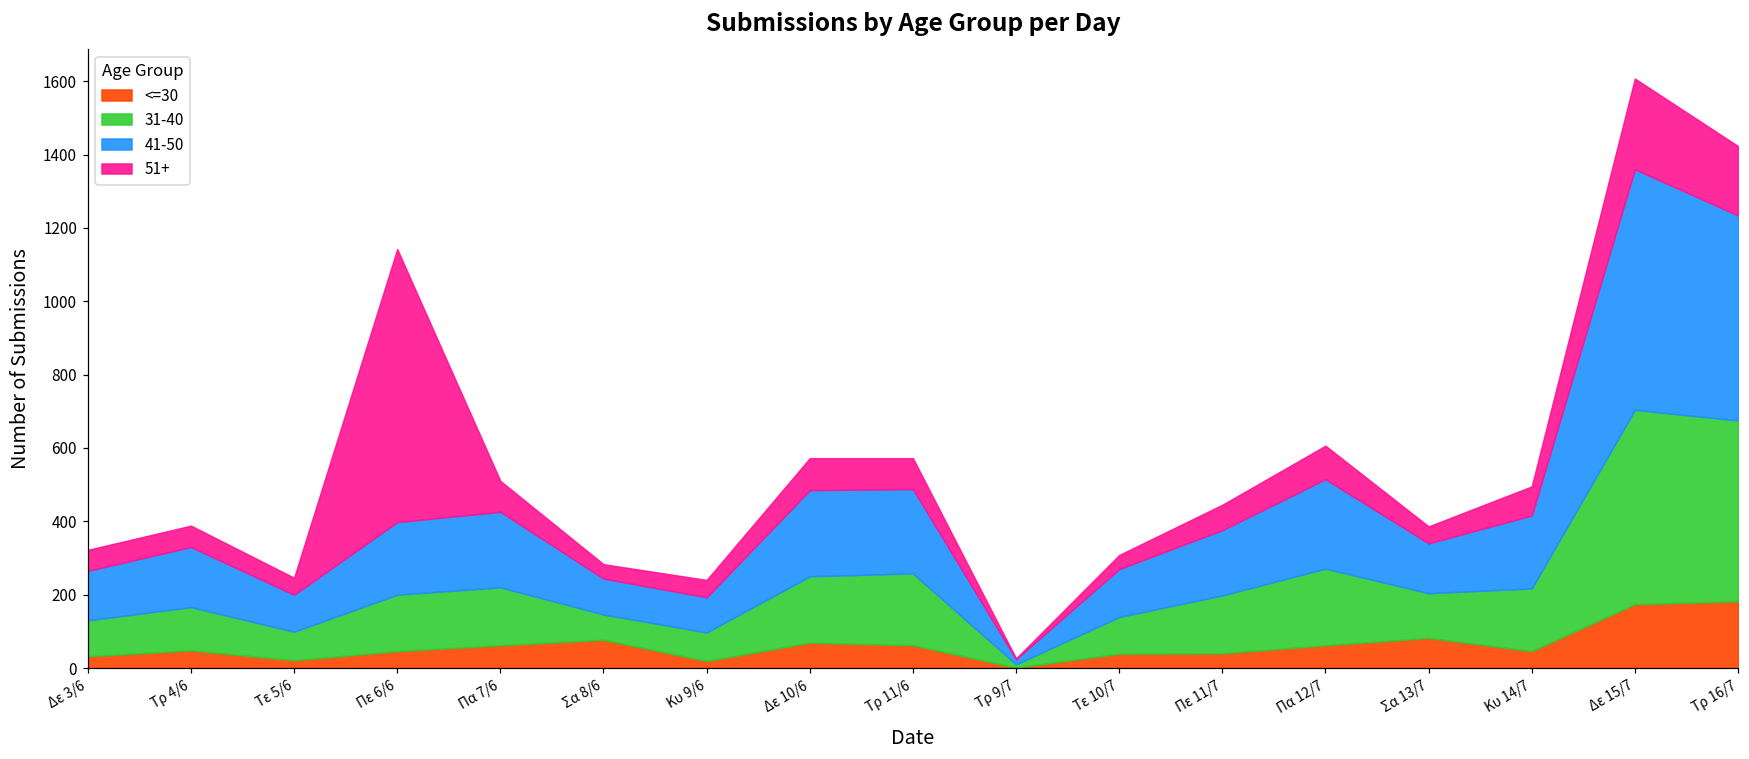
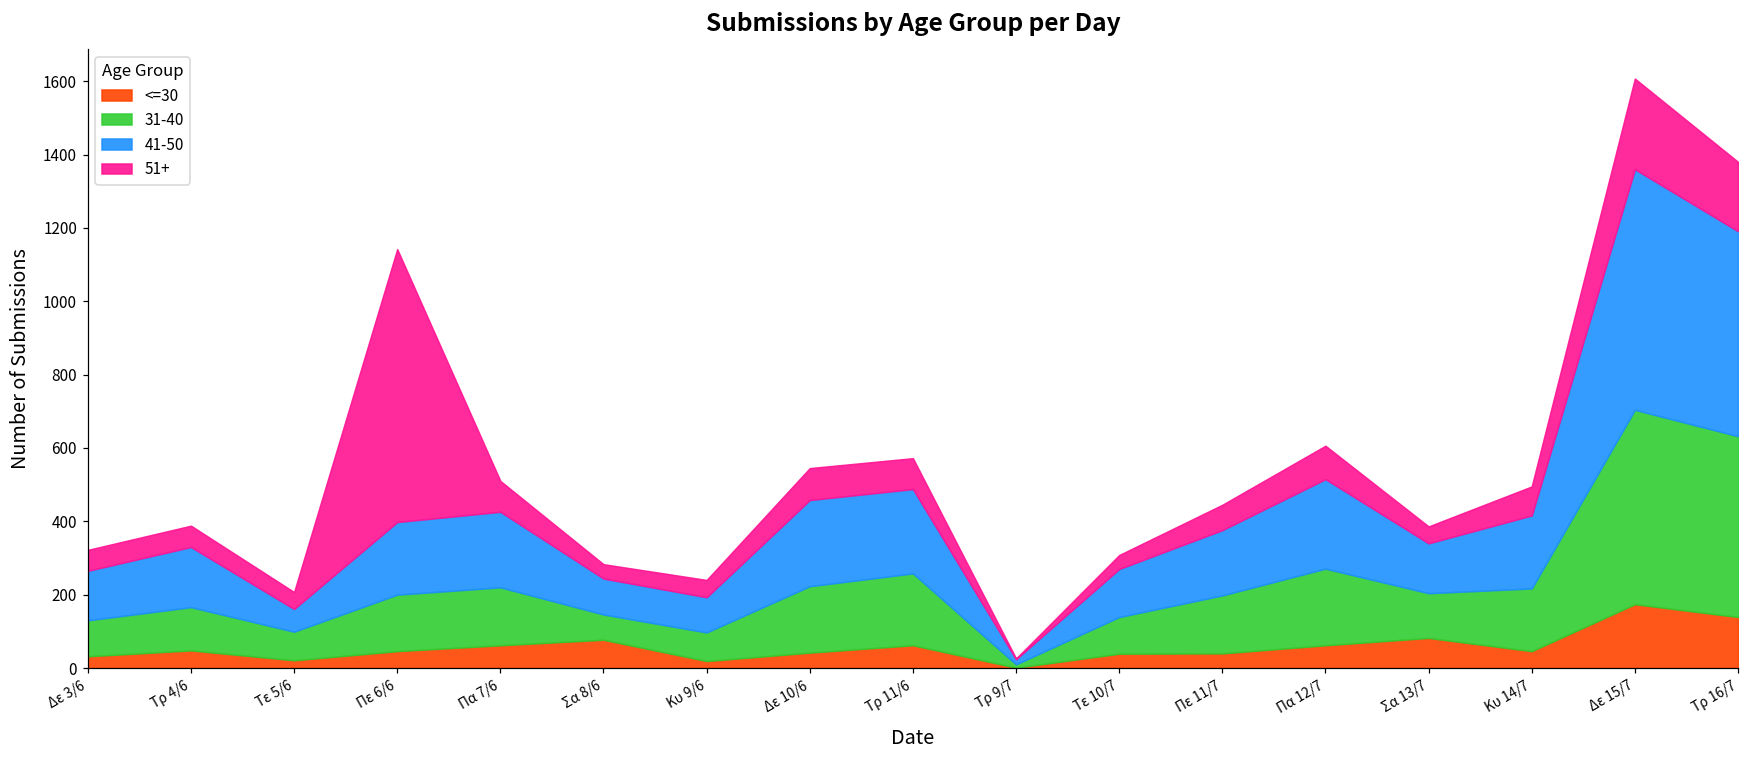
41-50, Τε 5/6: 100 -> 60
<=30, Δε 10/6: 70 -> 40
<=30, Τρ 16/7: 180 -> 140
